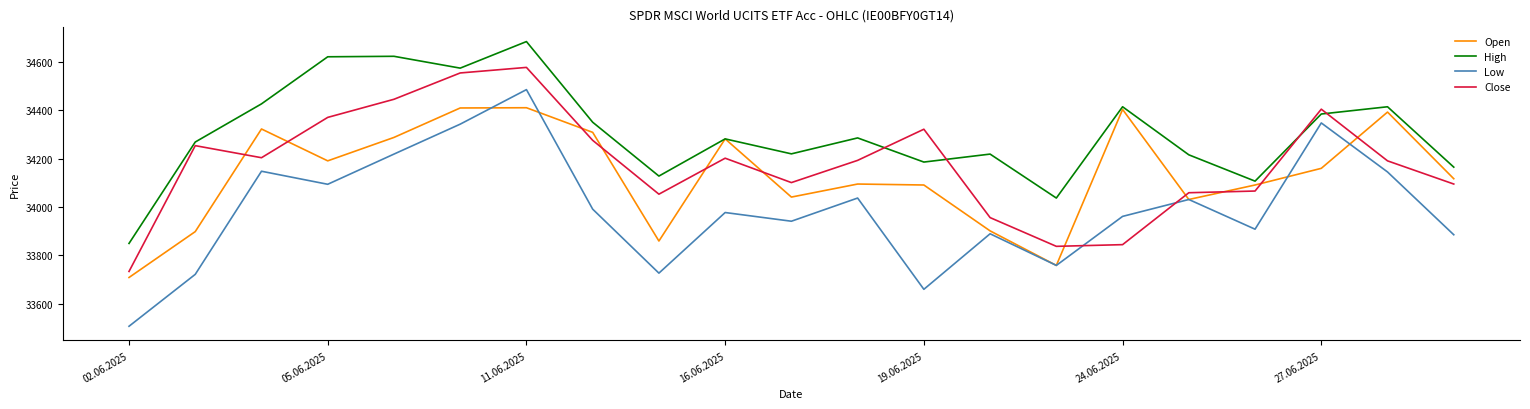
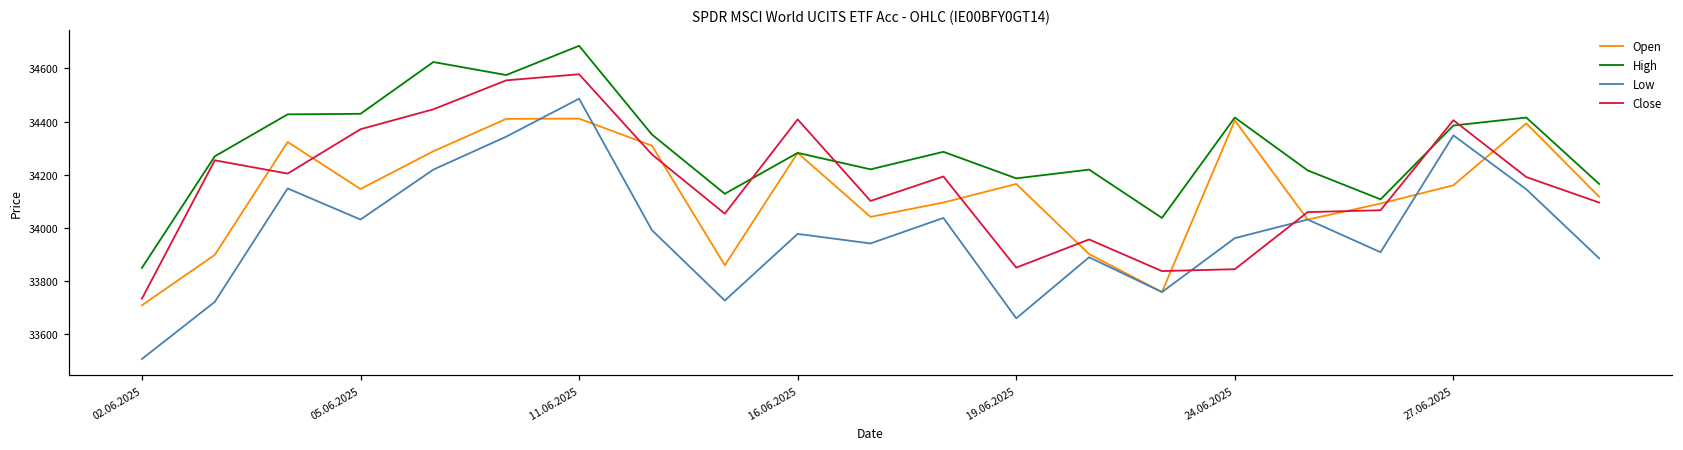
Open, 05.06.2025: 34190 -> 34150
High, 05.06.2025: 34620 -> 34430
Low, 05.06.2025: 34090 -> 34030
Close, 16.06.2025: 34200 -> 34410
Open, 19.06.2025: 34090 -> 34170
Close, 19.06.2025: 34320 -> 33850
